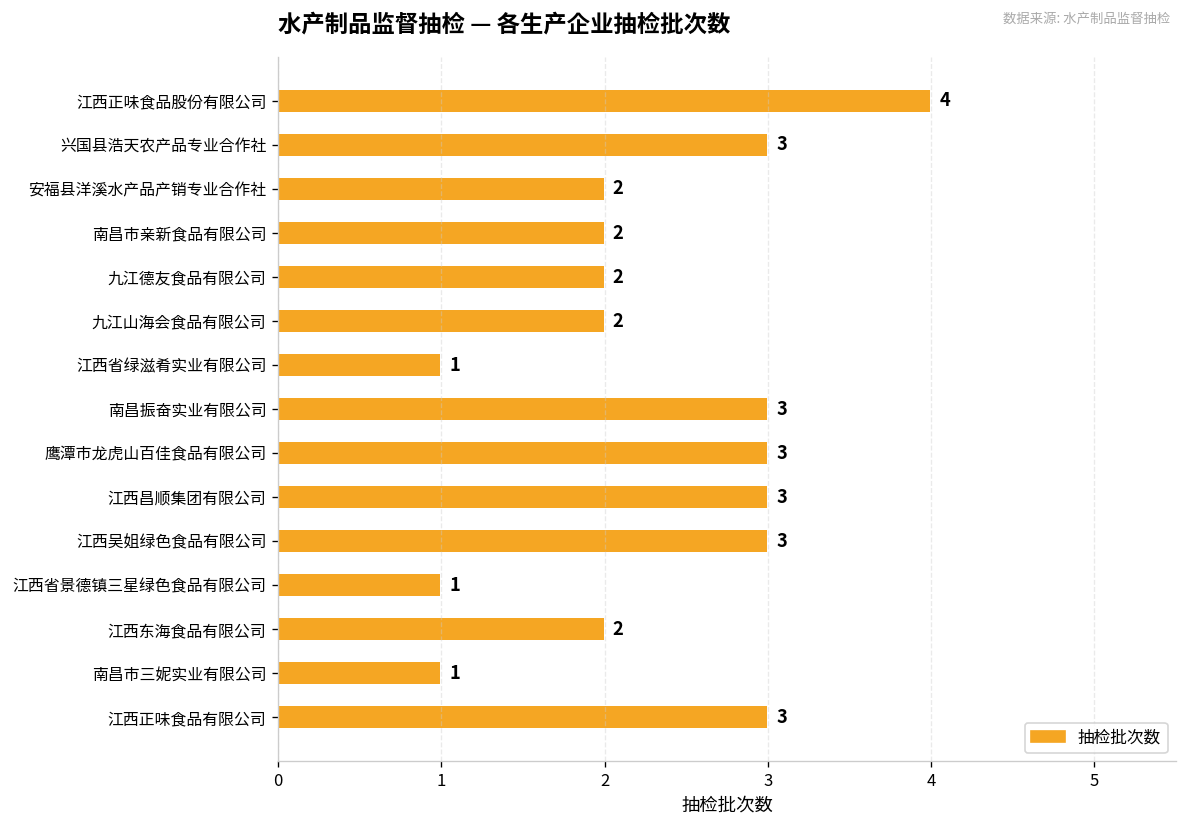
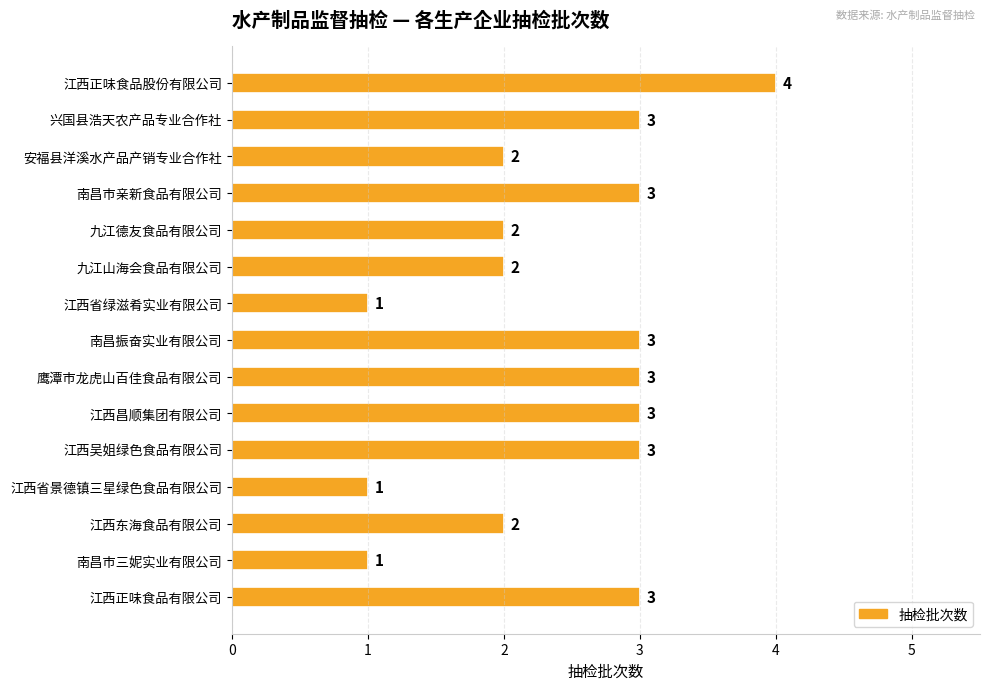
南昌市亲新食品有限公司: 2 -> 3
